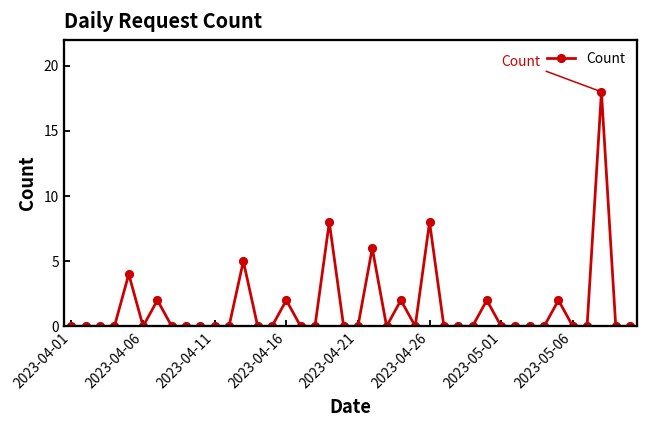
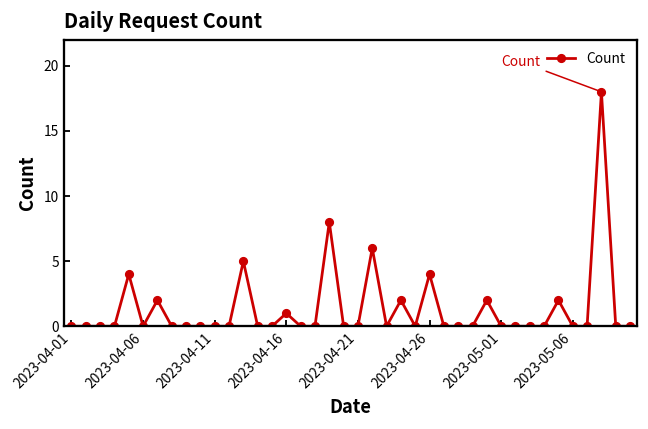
2023-04-16: 2 -> 1
2023-04-26: 8 -> 4
